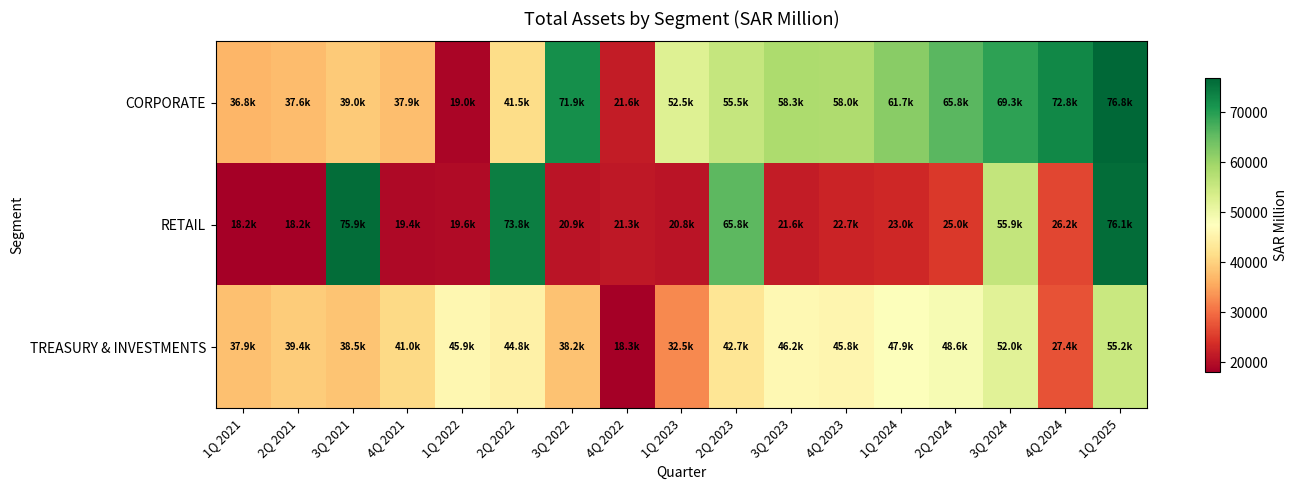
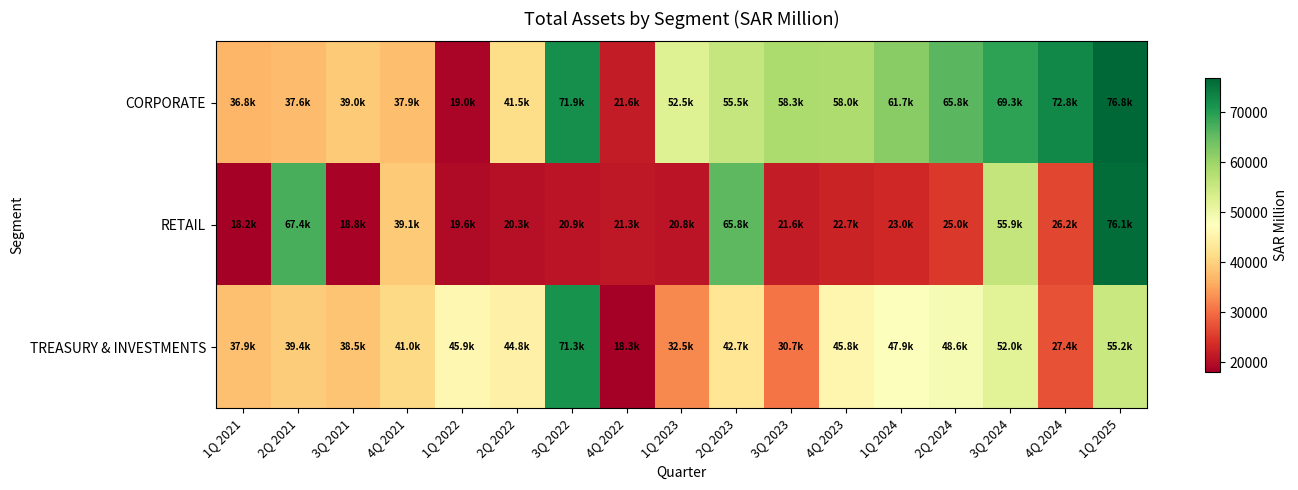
RETAIL, 2Q 2021: 18.2k -> 67.4k
RETAIL, 3Q 2021: 75.9k -> 18.8k
RETAIL, 4Q 2021: 19.4k -> 39.1k
RETAIL, 2Q 2022: 73.8k -> 20.3k
TREASURY & INVESTMENTS, 3Q 2022: 38.2k -> 71.3k
TREASURY & INVESTMENTS, 3Q 2023: 46.2k -> 30.7k
